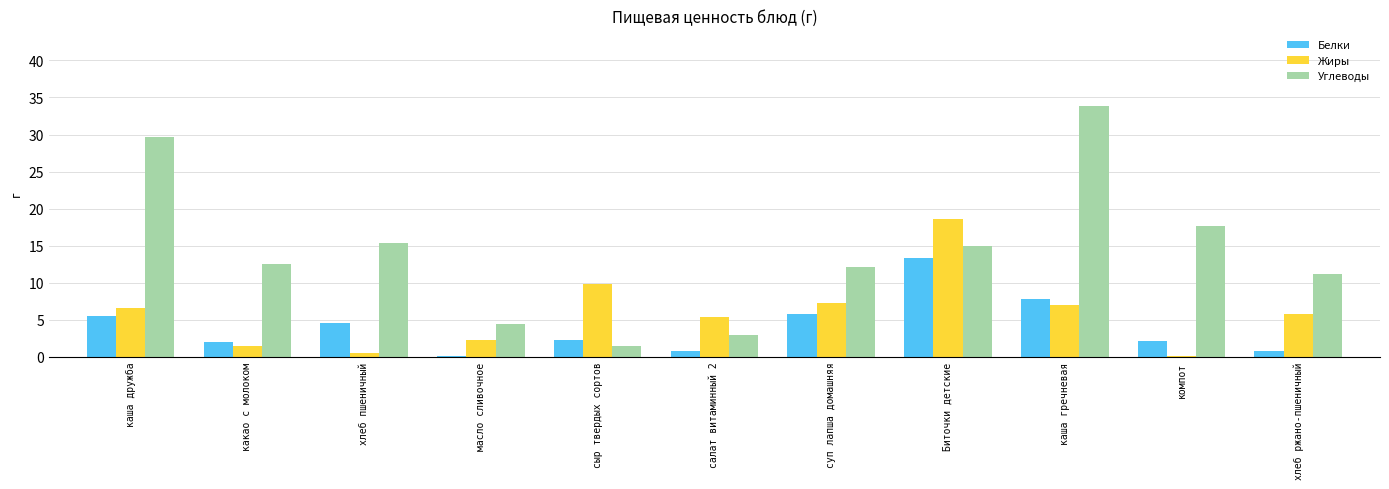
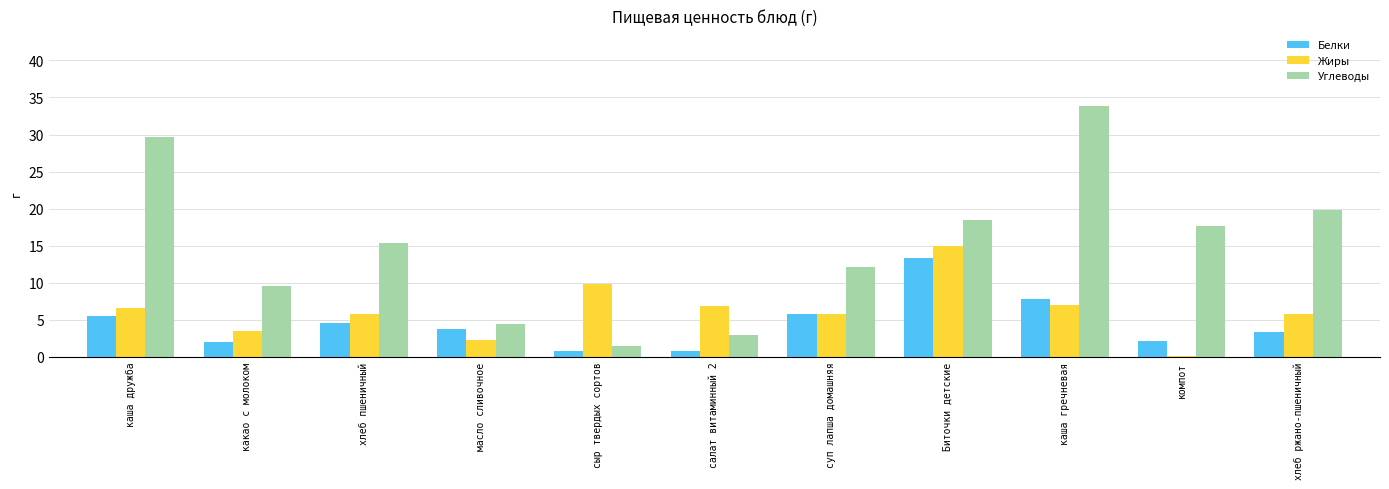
Жиры, какао с молоком: 2 -> 4
Углеводы, какао с молоком: 13 -> 10
Жиры, хлеб пшеничный: 1 -> 6
Белки, масло сливочное: 0 -> 4
Белки, сыр твердых сортов: 2 -> 1
Жиры, салат витаминный 2: 5 -> 7
Жиры, суп лапша домашняя: 7 -> 6
Жиры, Биточки детские: 19 -> 15
Углеводы, Биточки детские: 15 -> 18
Белки, хлеб ржано-пшеничный: 1 -> 3
Углеводы, хлеб ржано-пшеничный: 11 -> 20
